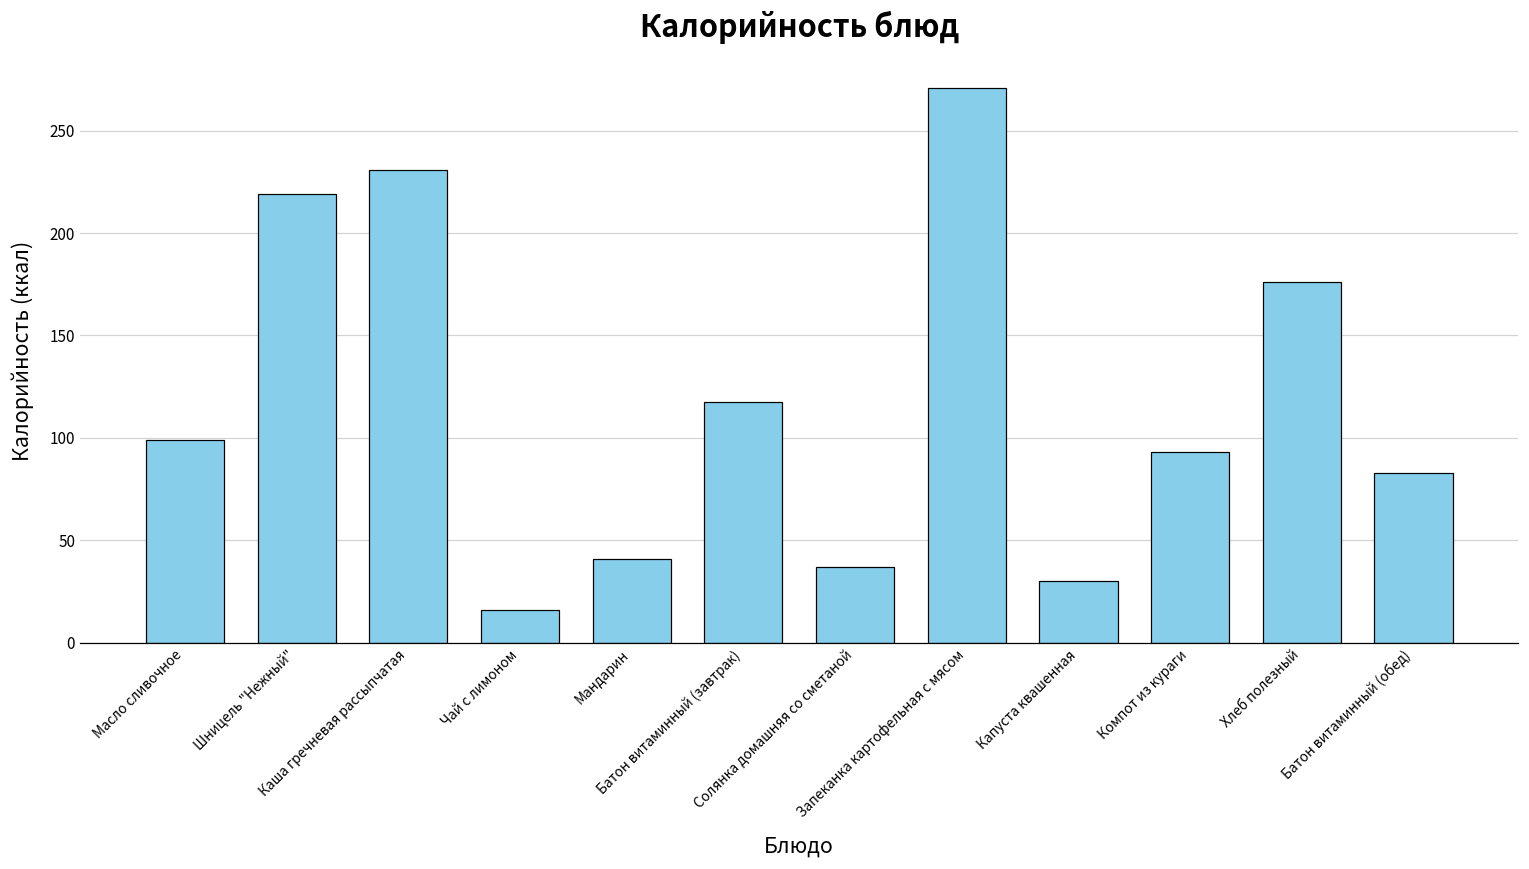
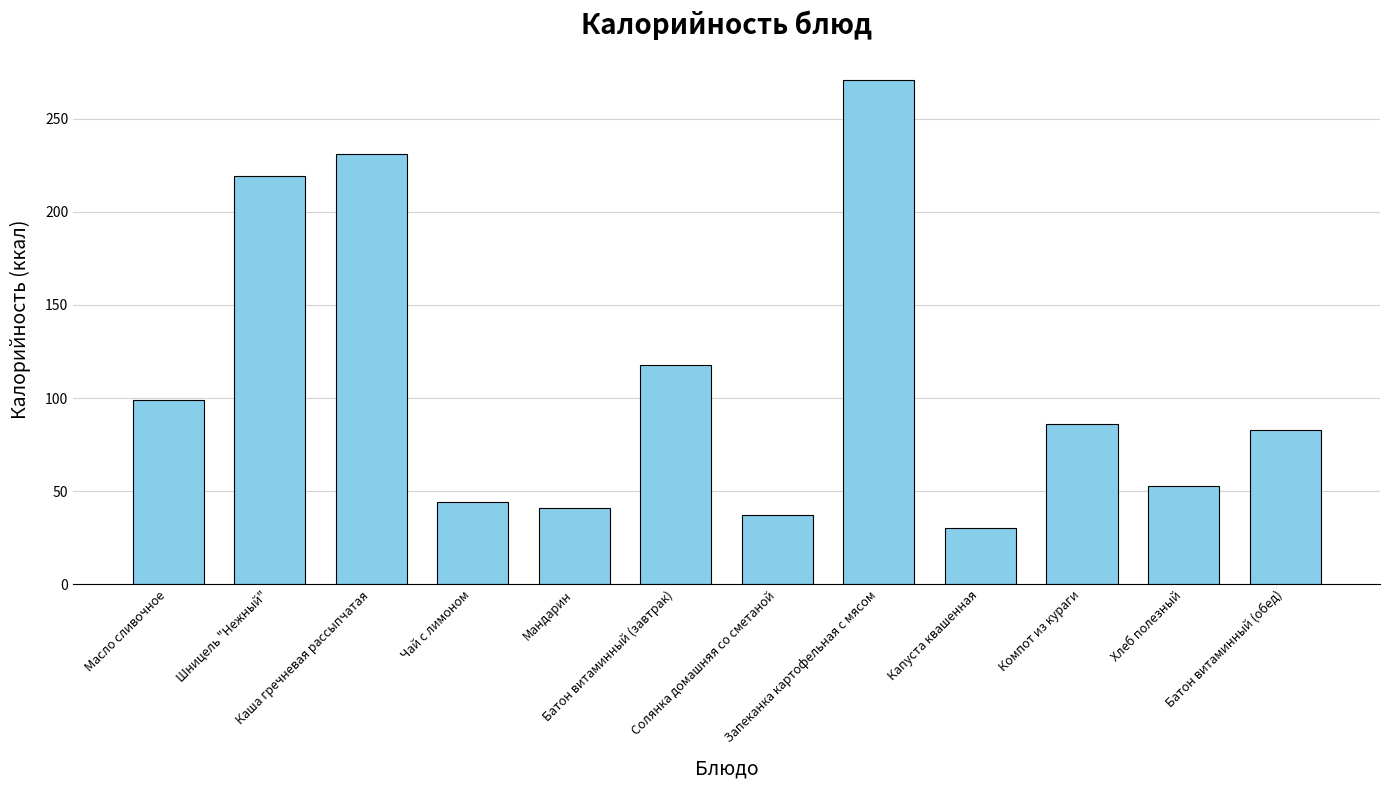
Чай с лимоном: 16 -> 44
Компот из кураги: 93 -> 86
Хлеб полезный: 176 -> 53
